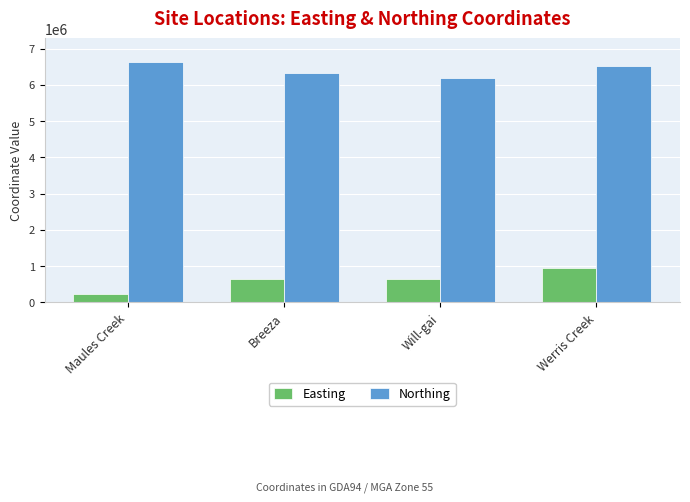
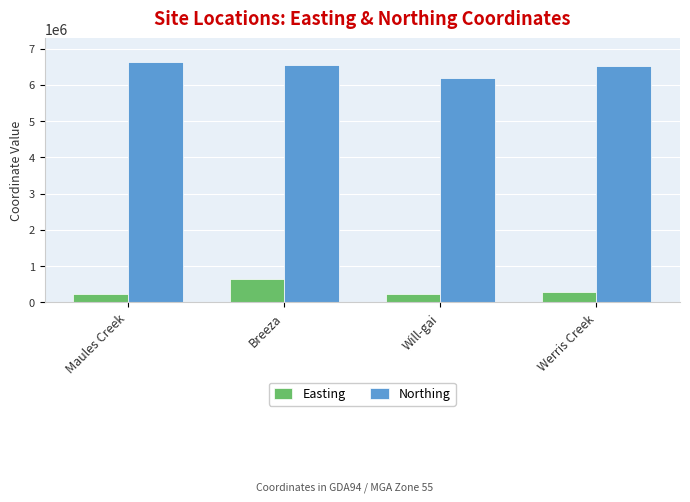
Northing, Breeza: 6300000 -> 6500000
Easting, Will-gai: 600000 -> 200000
Easting, Werris Creek: 1000000 -> 300000
